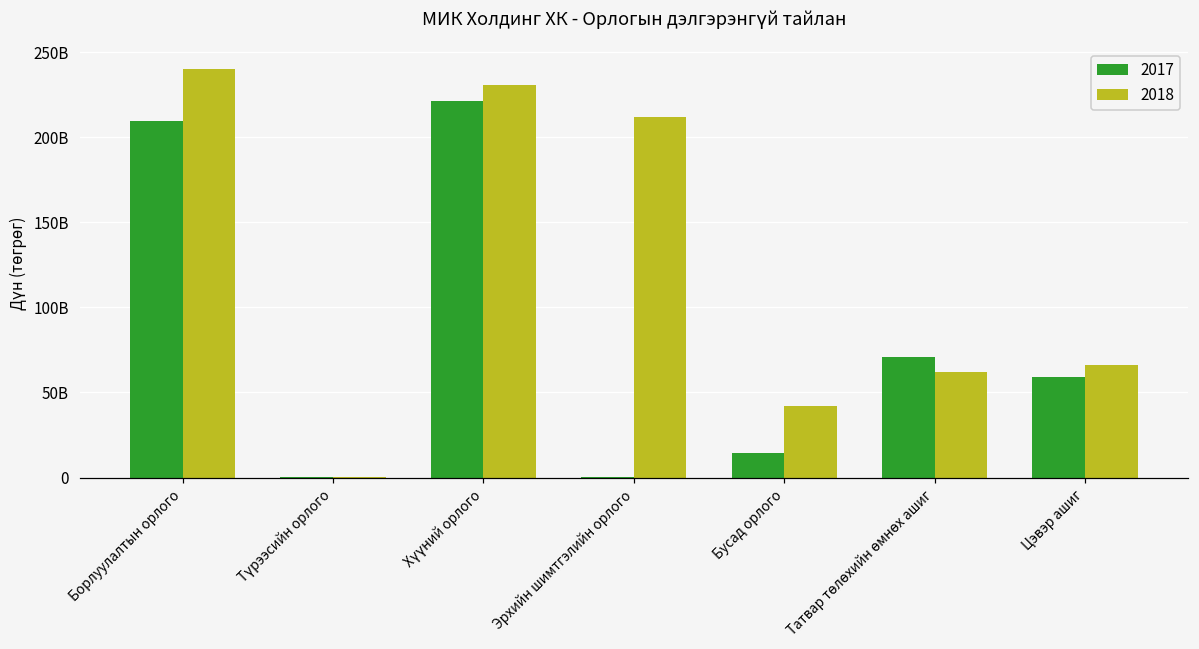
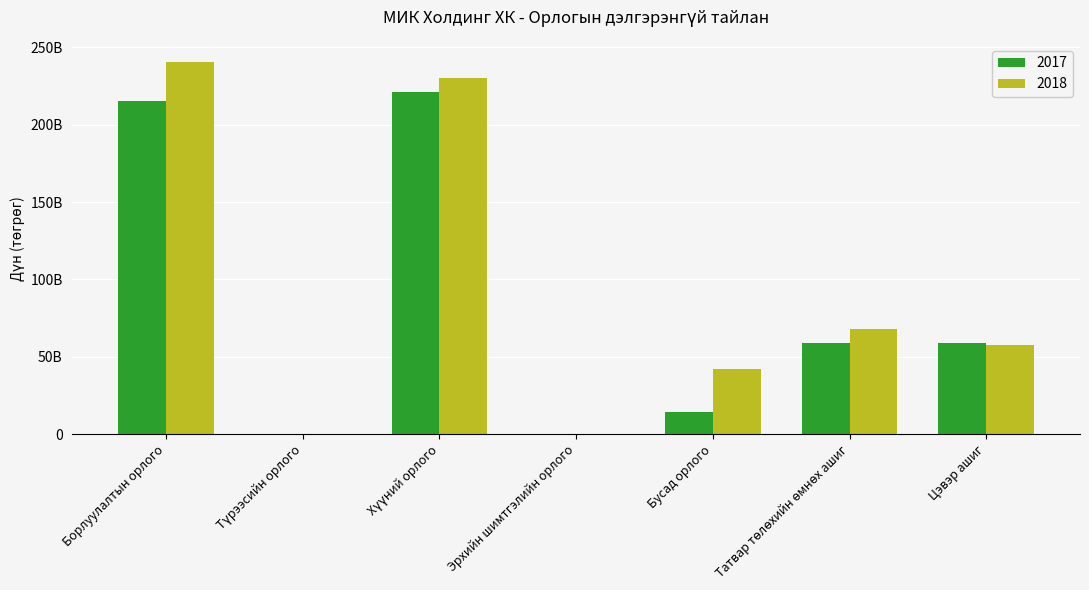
2017, Борлуулалтын орлого: 210000000000 -> 215000000000
2018, Эрхийн шимтгэлийн орлого: 212000000000 -> 0
2017, Татвар төлөхийн өмнөх ашиг: 71000000000 -> 59000000000
2018, Татвар төлөхийн өмнөх ашиг: 62000000000 -> 68000000000
2018, Цэвэр ашиг: 66000000000 -> 58000000000
